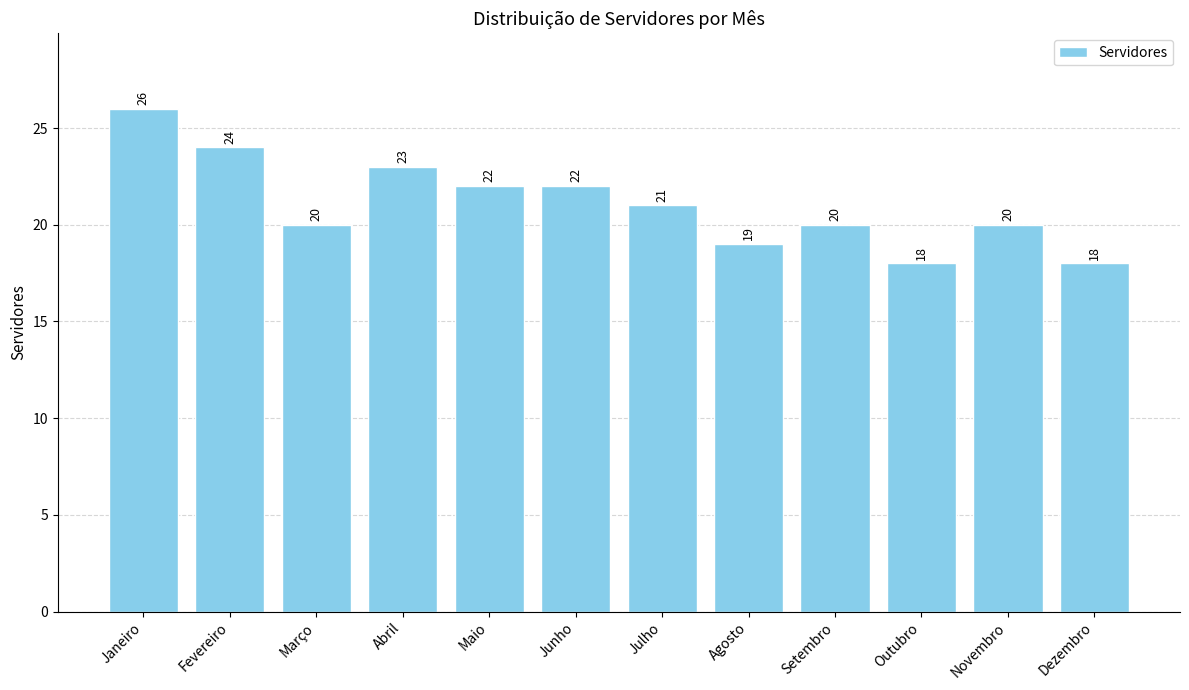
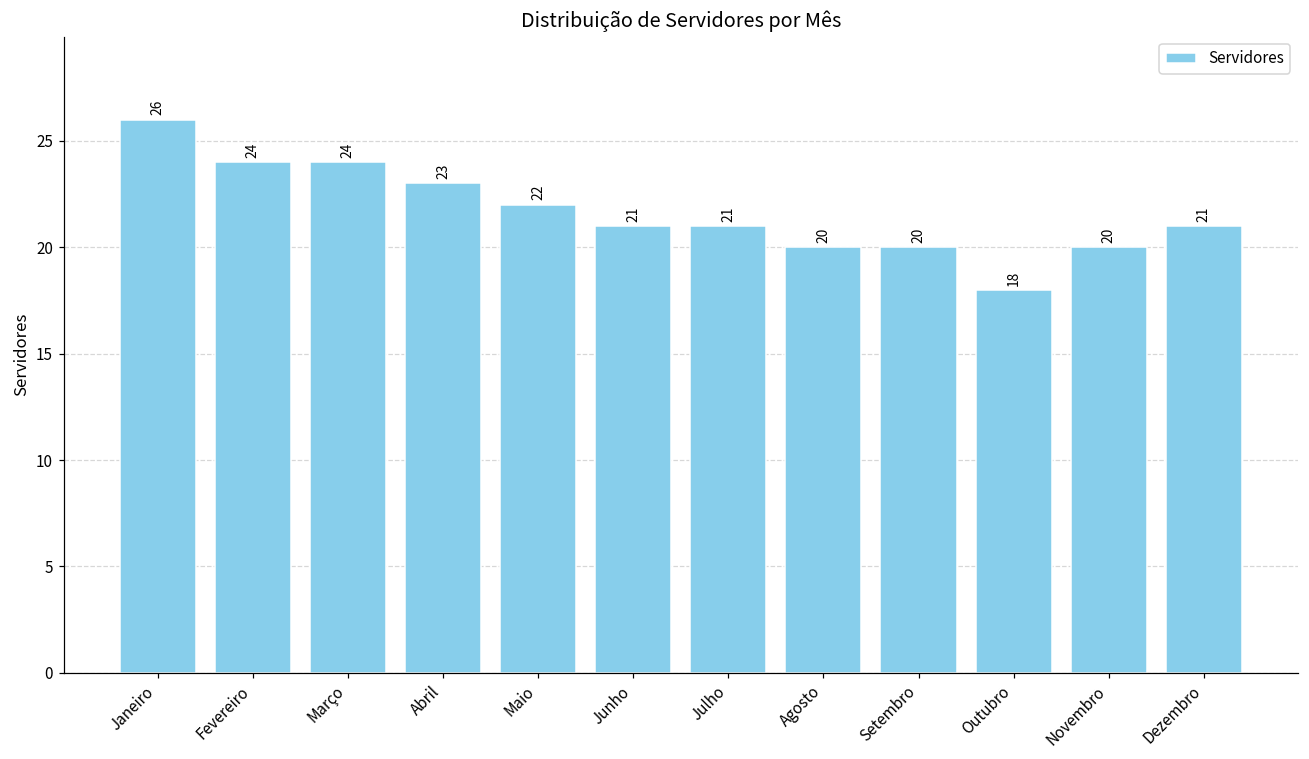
Março: 20 -> 24
Junho: 22 -> 21
Agosto: 19 -> 20
Dezembro: 18 -> 21
